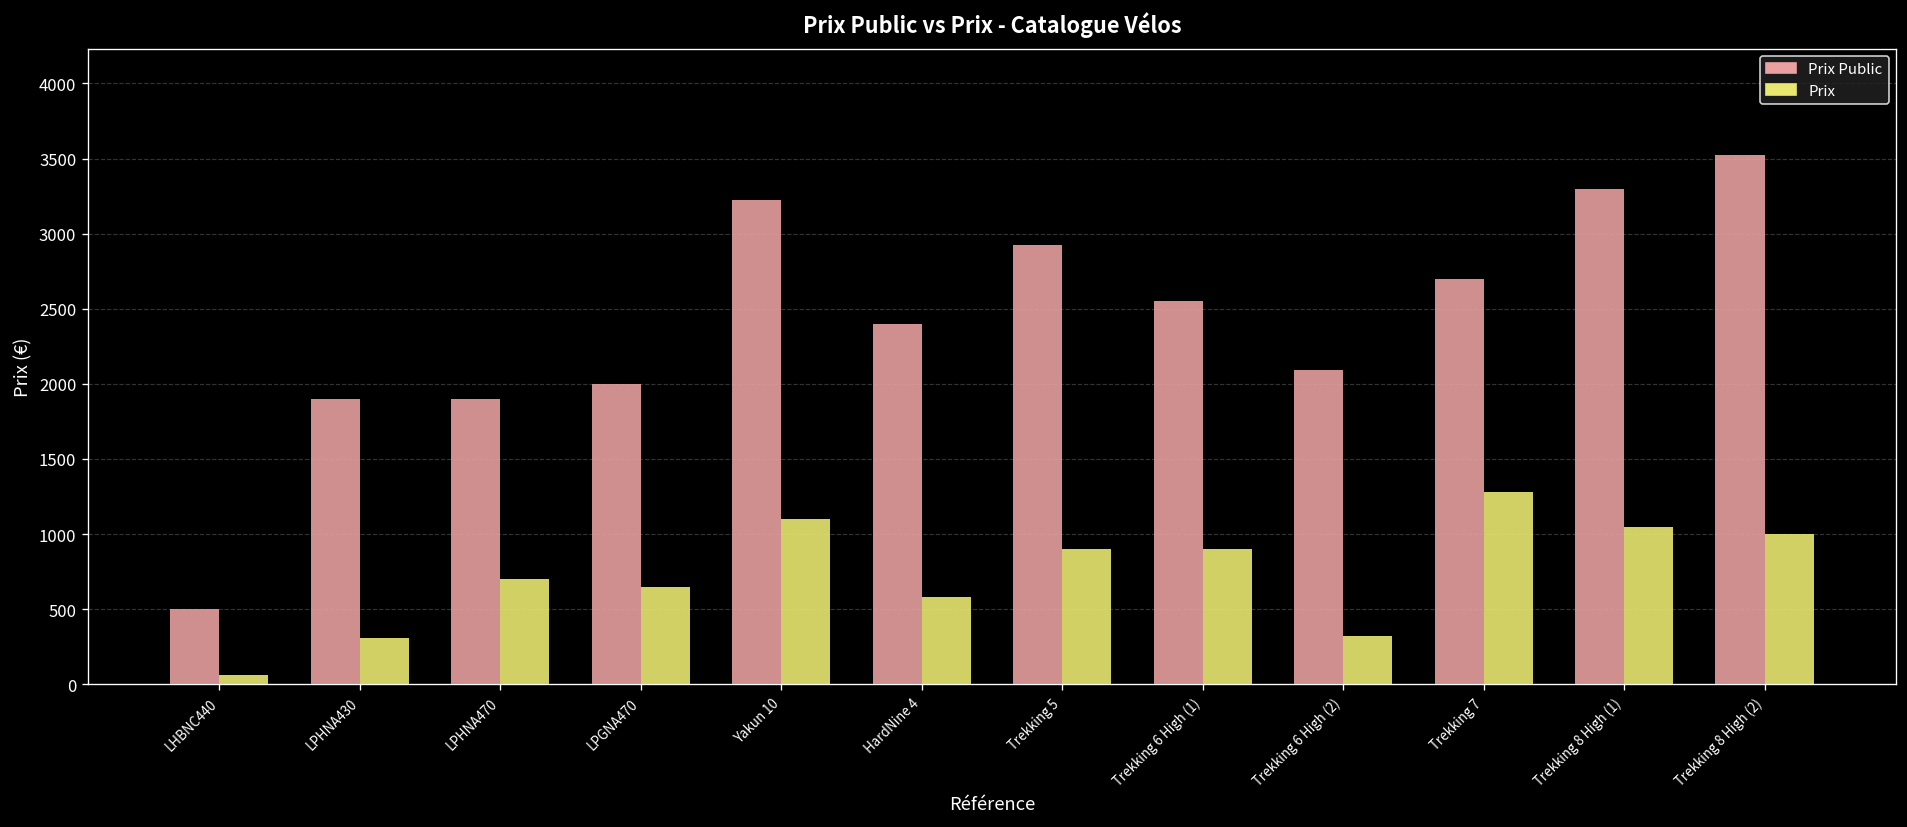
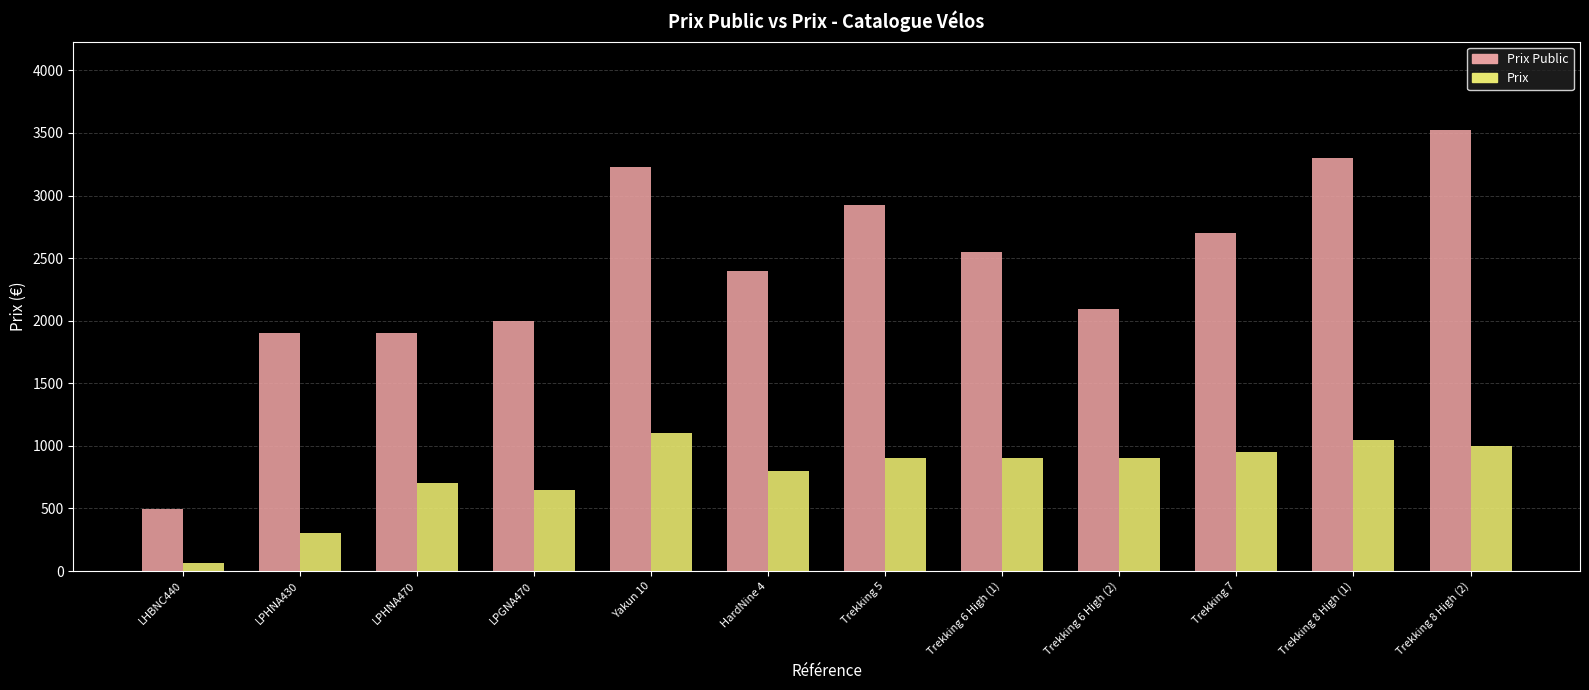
Prix, HardNine 4: 580 -> 800
Prix, Trekking 6 High (2): 320 -> 900
Prix, Trekking 7: 1280 -> 950
